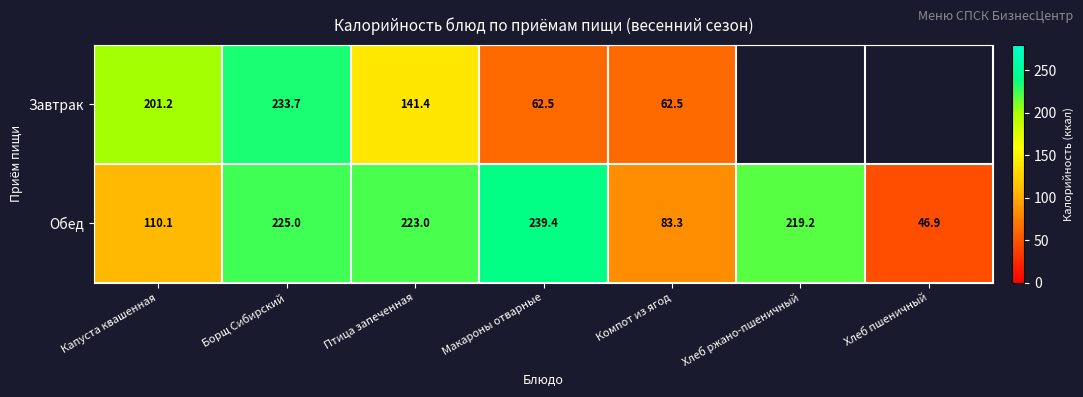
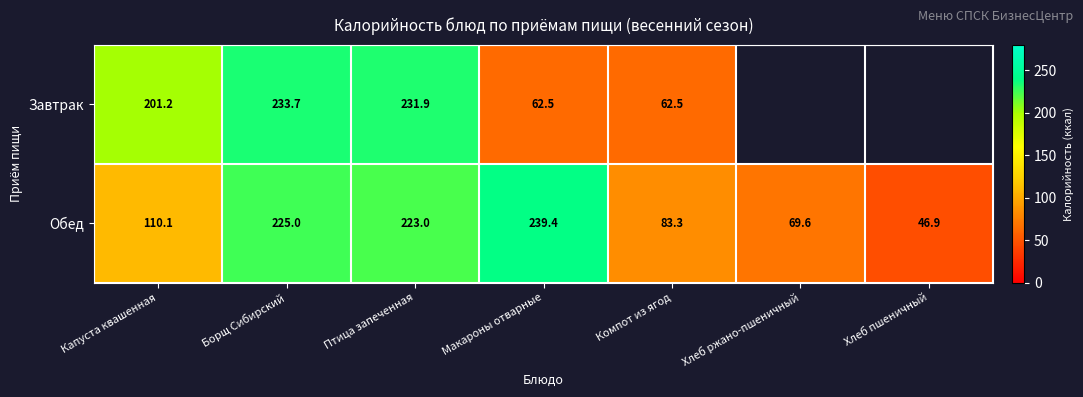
Завтрак, Птица запеченная: 141.4 -> 231.9
Обед, Хлеб ржано-пшеничный: 219.2 -> 69.6
